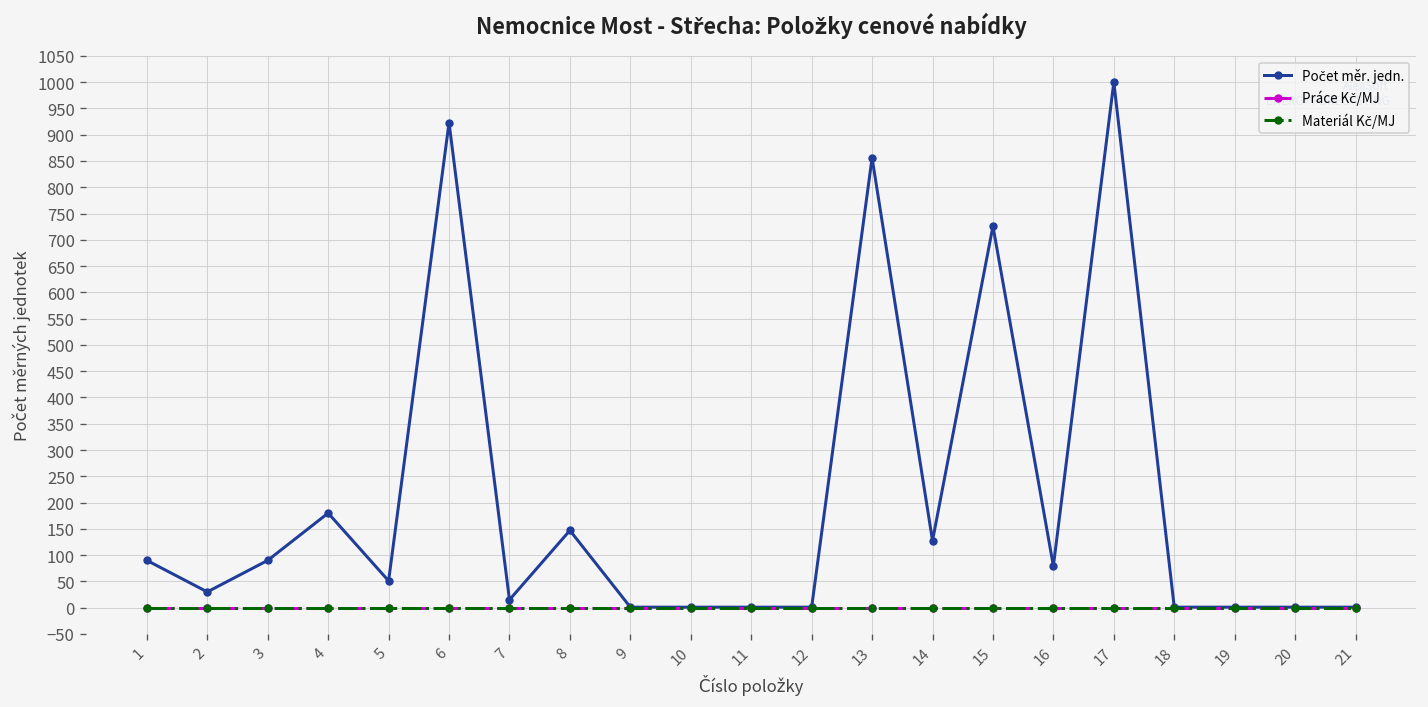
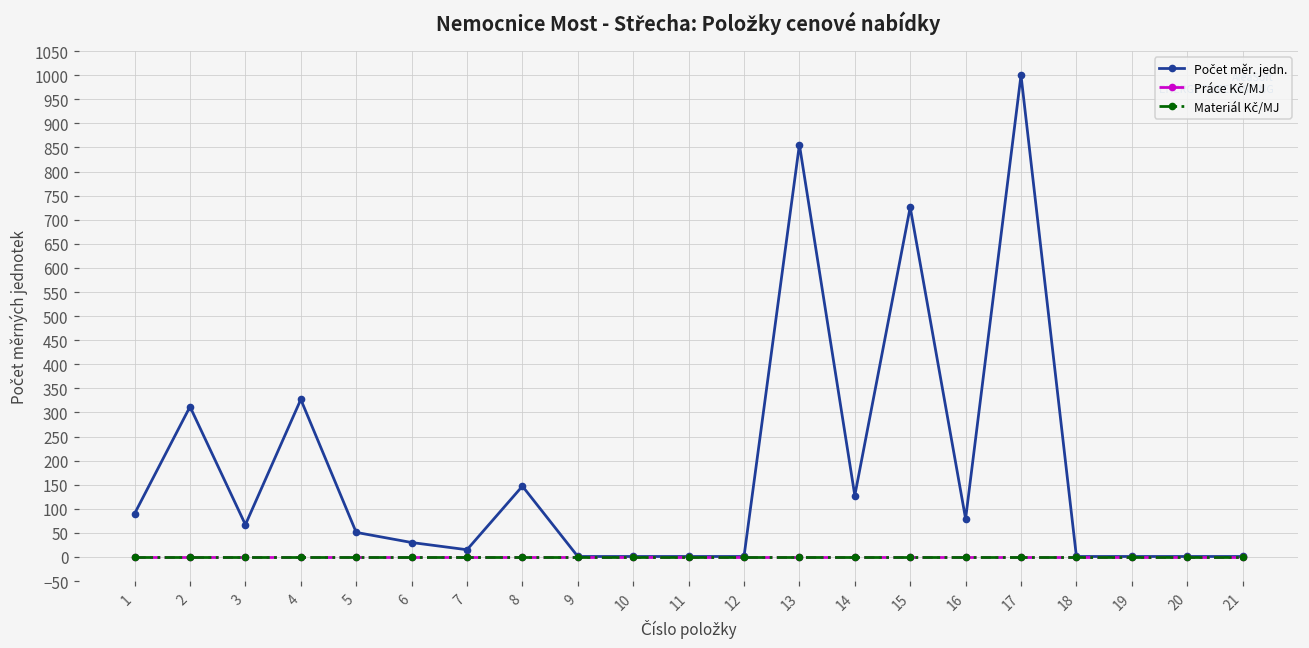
Počet měr. jedn., 2: 30 -> 310
Počet měr. jedn., 3: 90 -> 70
Počet měr. jedn., 4: 180 -> 330
Počet měr. jedn., 6: 920 -> 30
